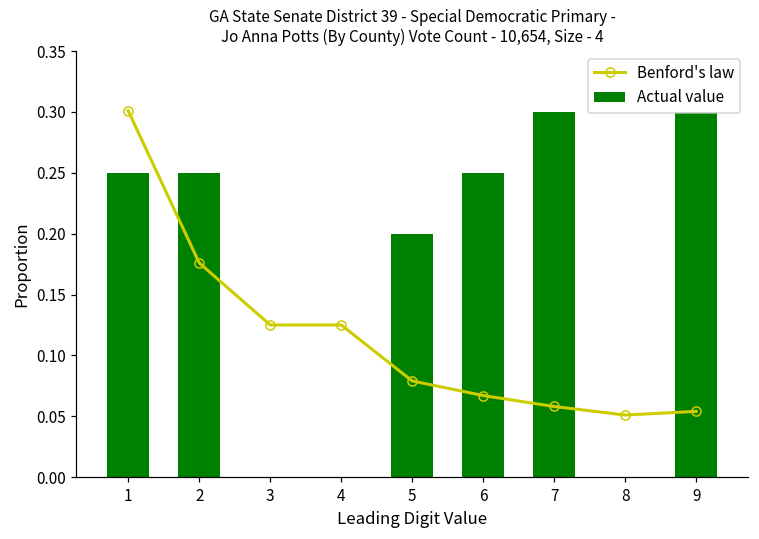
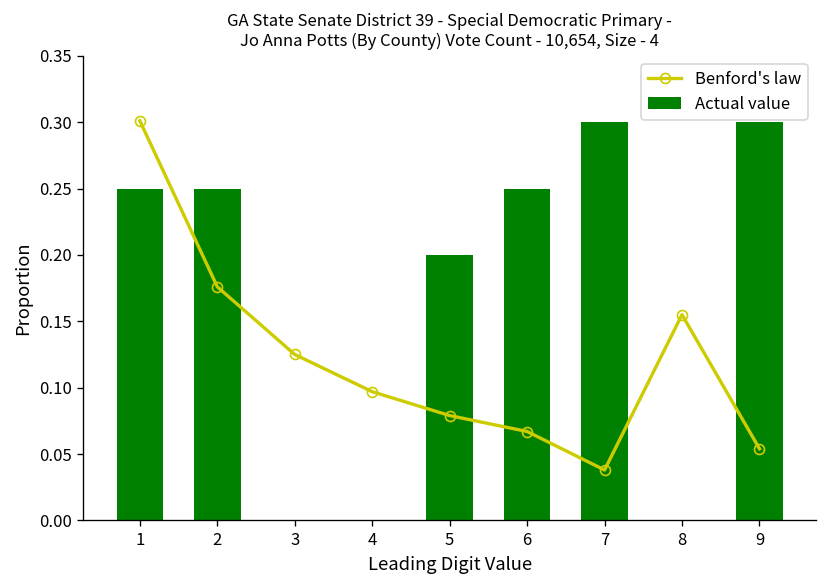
Benford's law, 4: 0.125 -> 0.097
Benford's law, 7: 0.058 -> 0.038
Benford's law, 8: 0.051 -> 0.155
